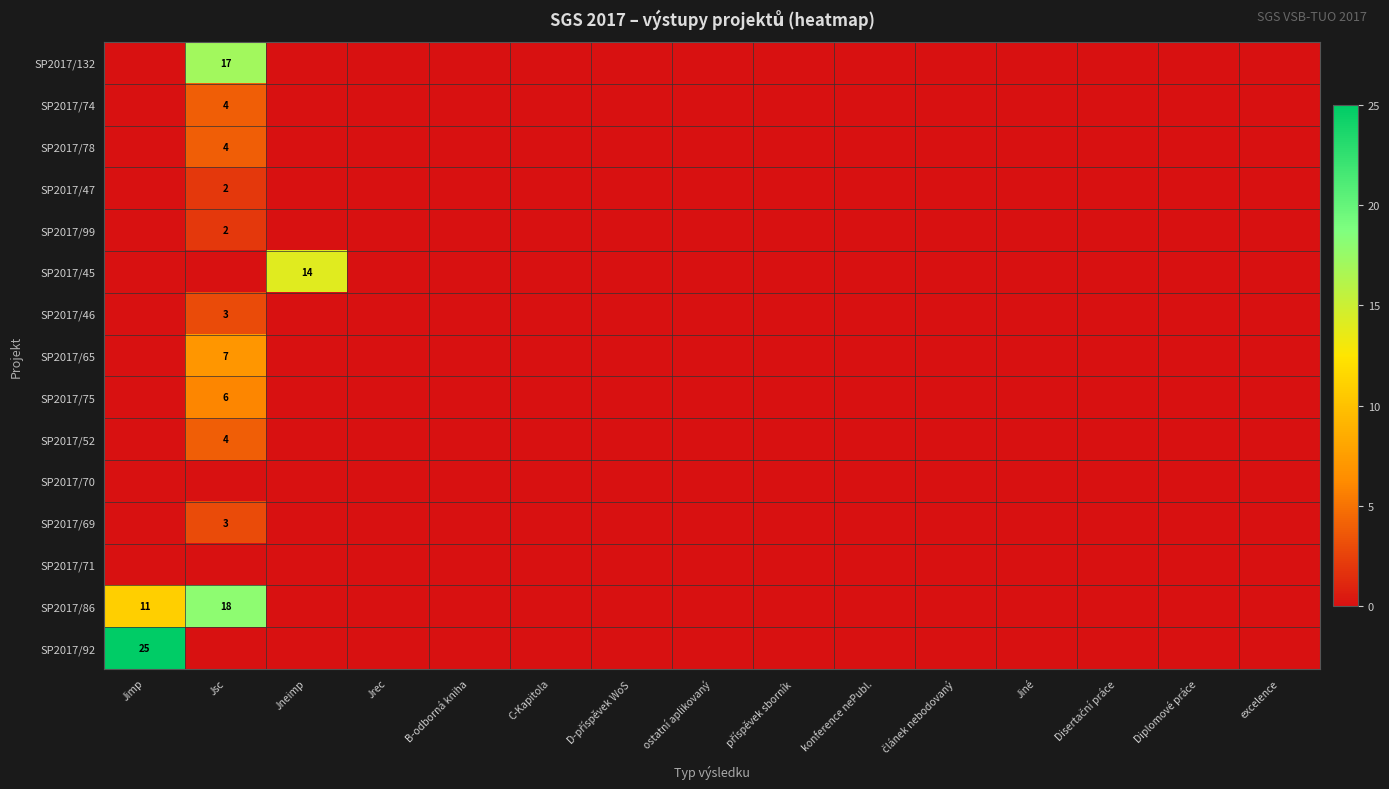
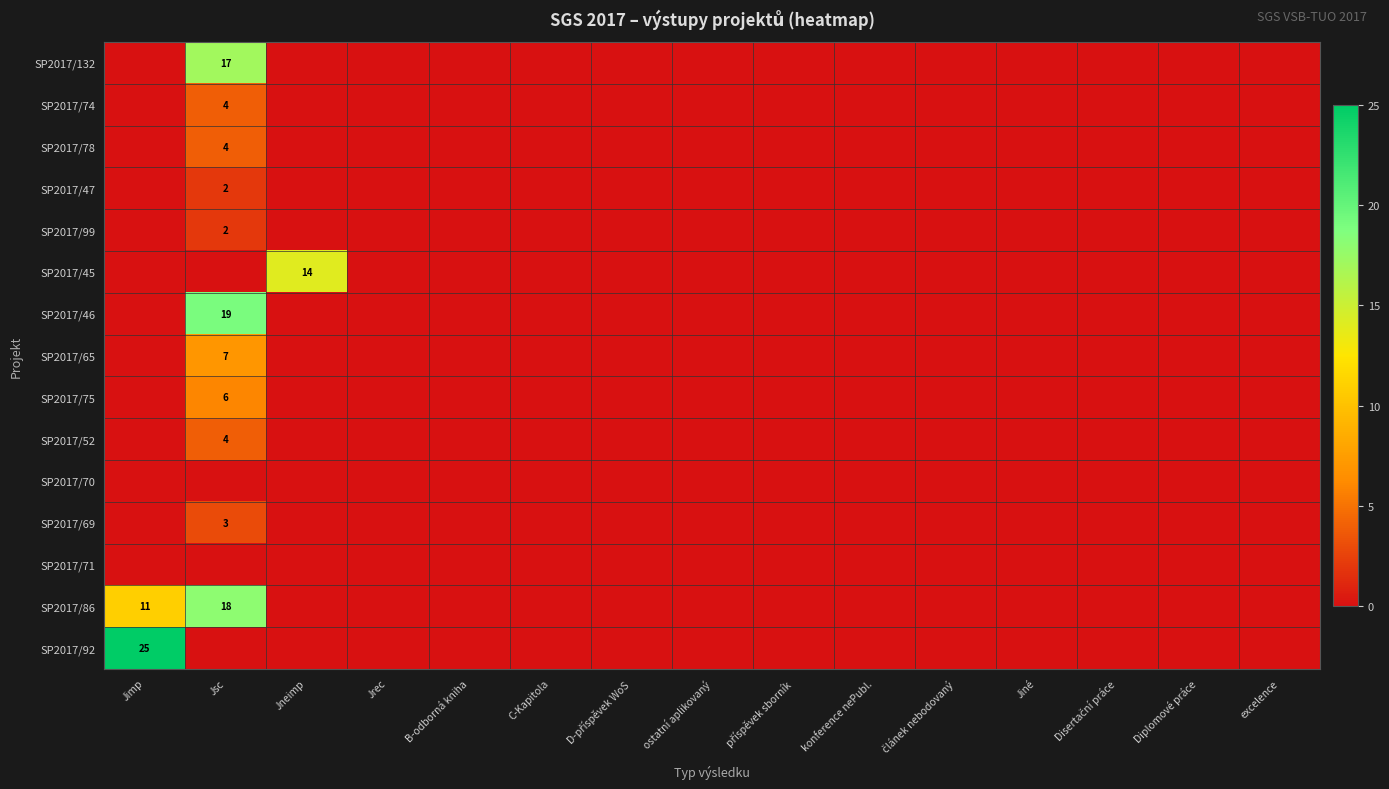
SP2017/46, Jsc: 3 -> 19
